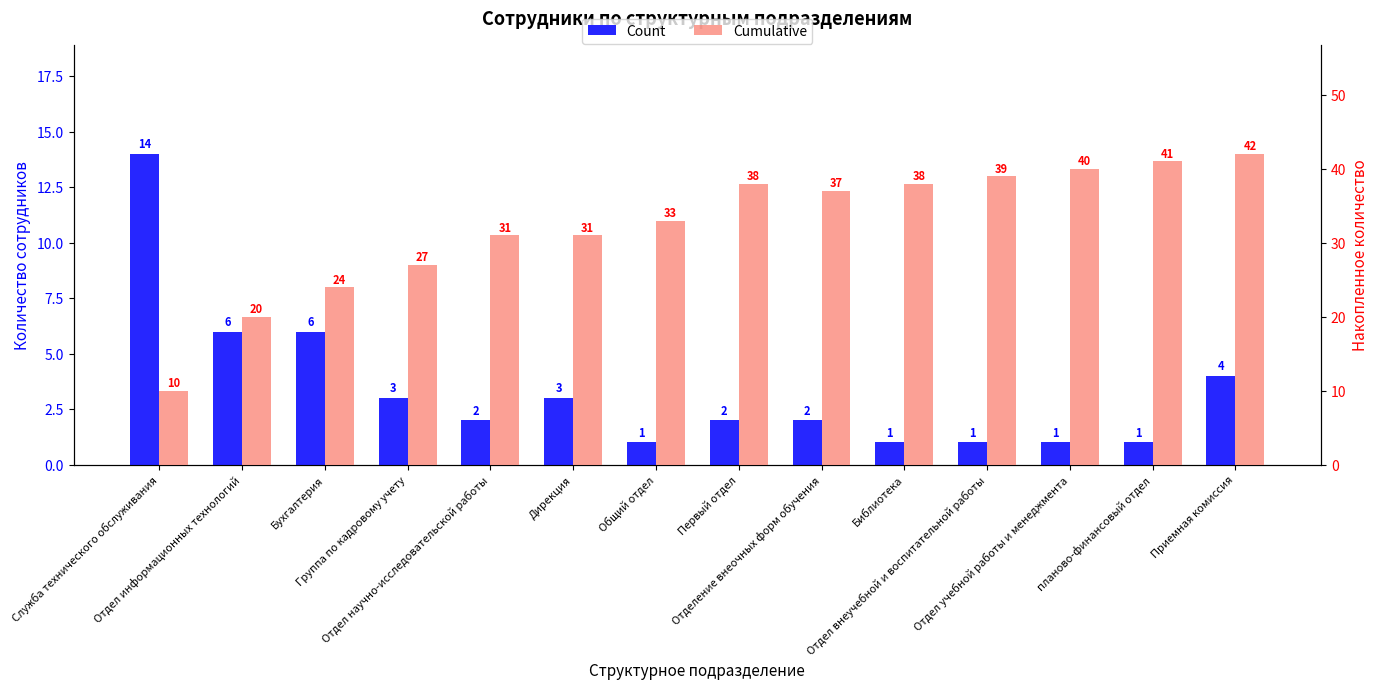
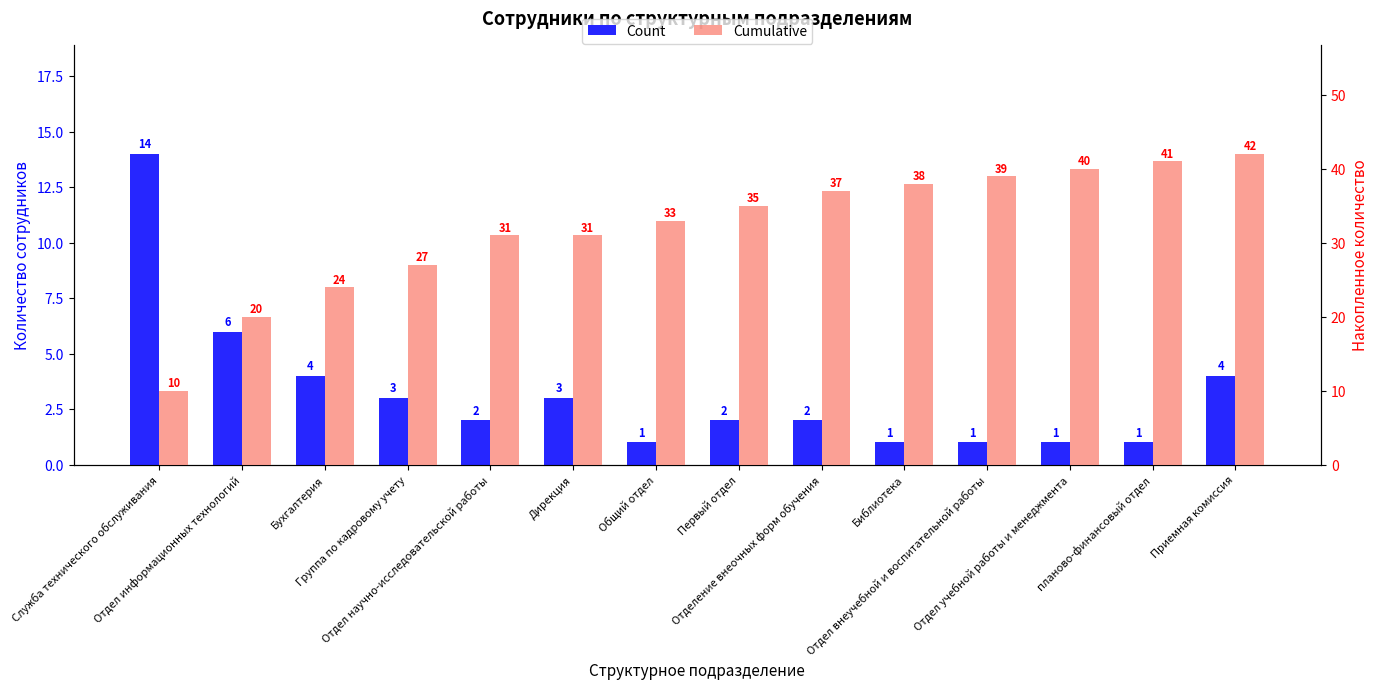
Count, Бухгалтерия: 6 -> 4
Cumulative, Первый отдел: 38 -> 35
